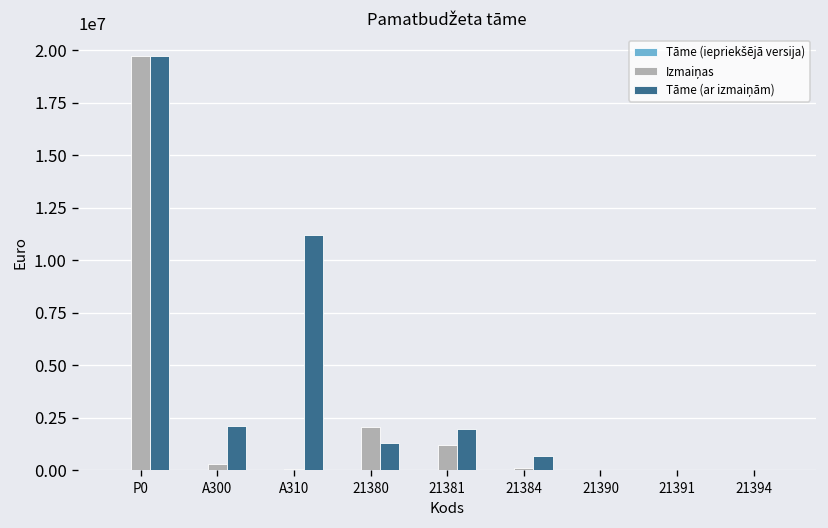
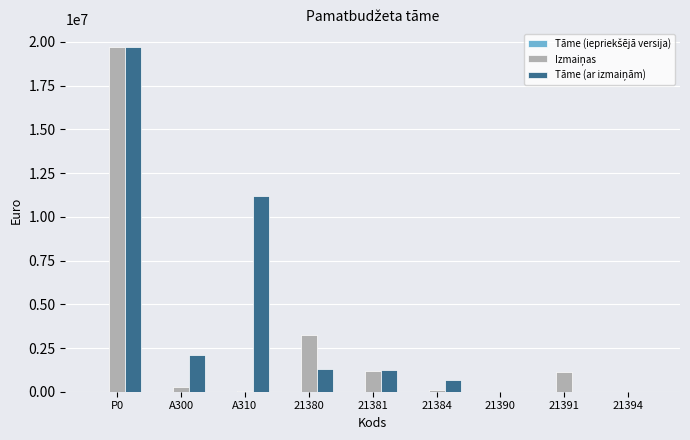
Izmaiņas, 21380: 2100000 -> 3200000
Tāme (ar izmaiņām), 21381: 2000000 -> 1200000
Izmaiņas, 21391: 0 -> 1100000
